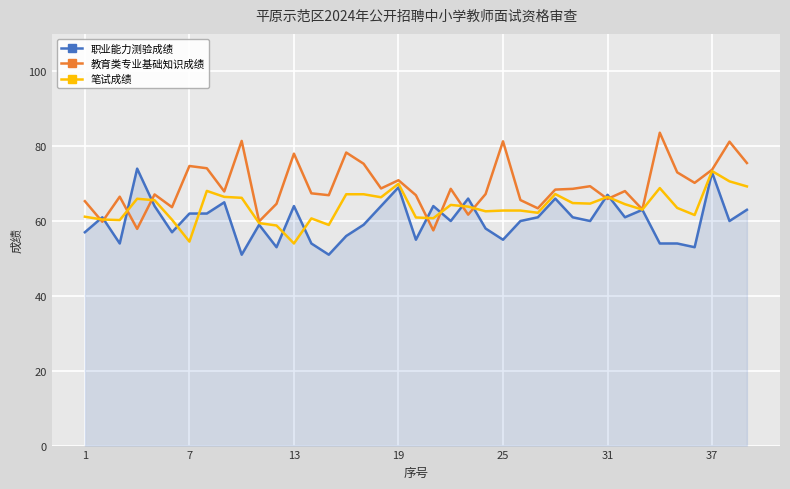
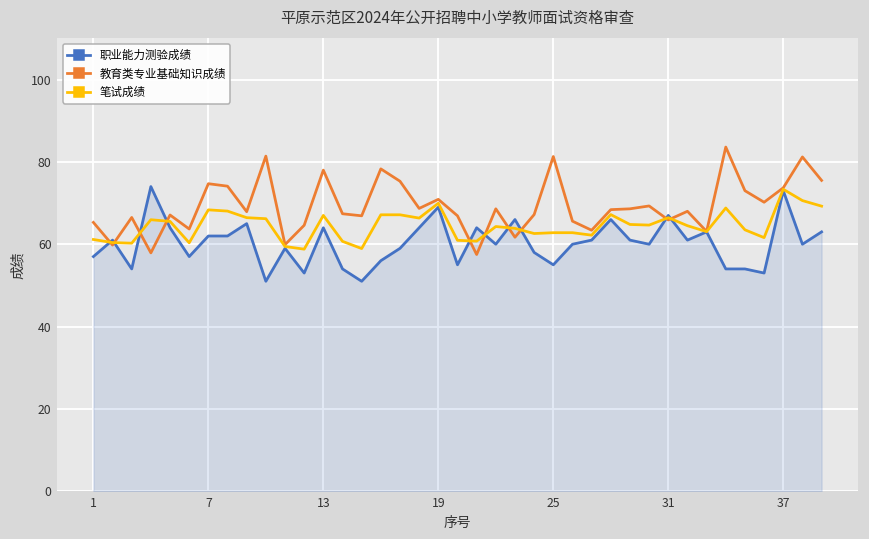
笔试成绩, 7: 55 -> 68
笔试成绩, 13: 54 -> 67
